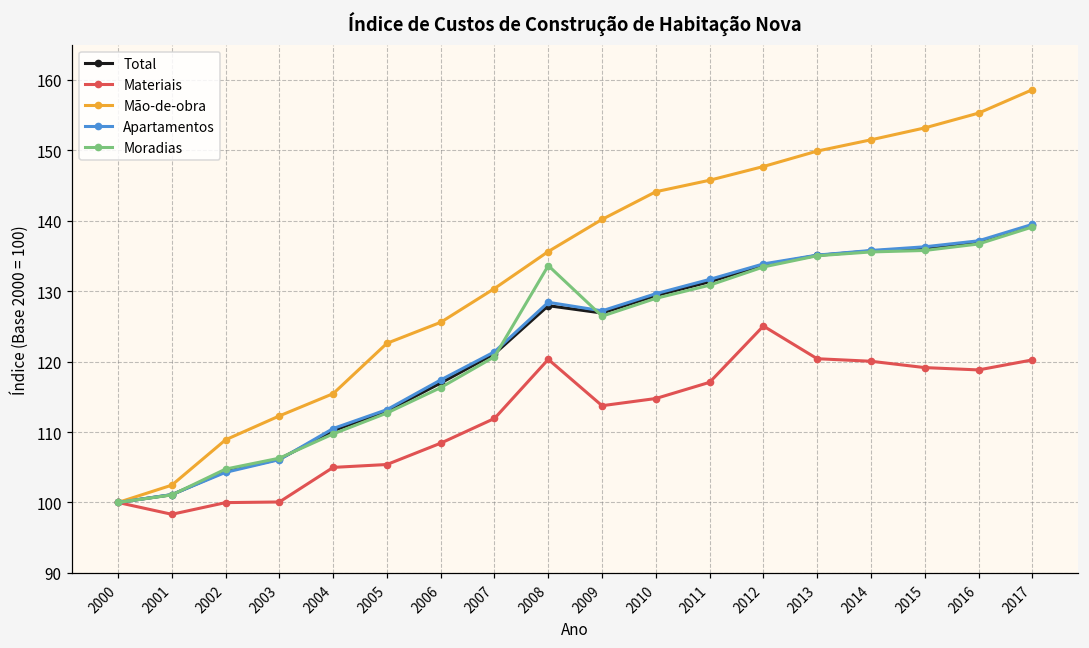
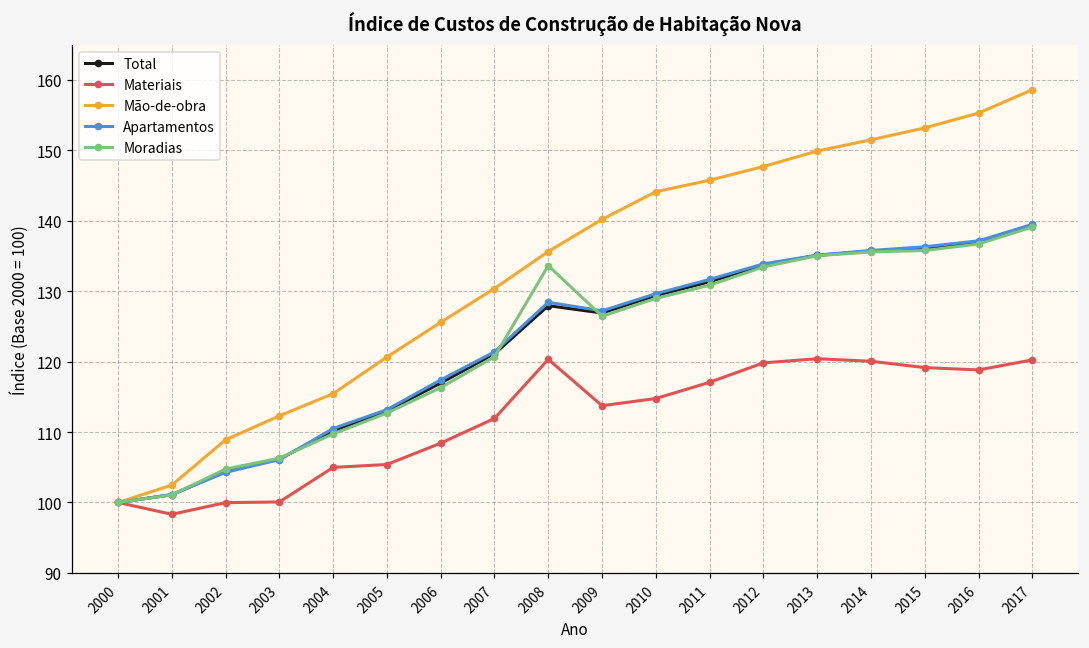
Mão-de-obra, 2005: 123 -> 121
Materiais, 2012: 125 -> 120
